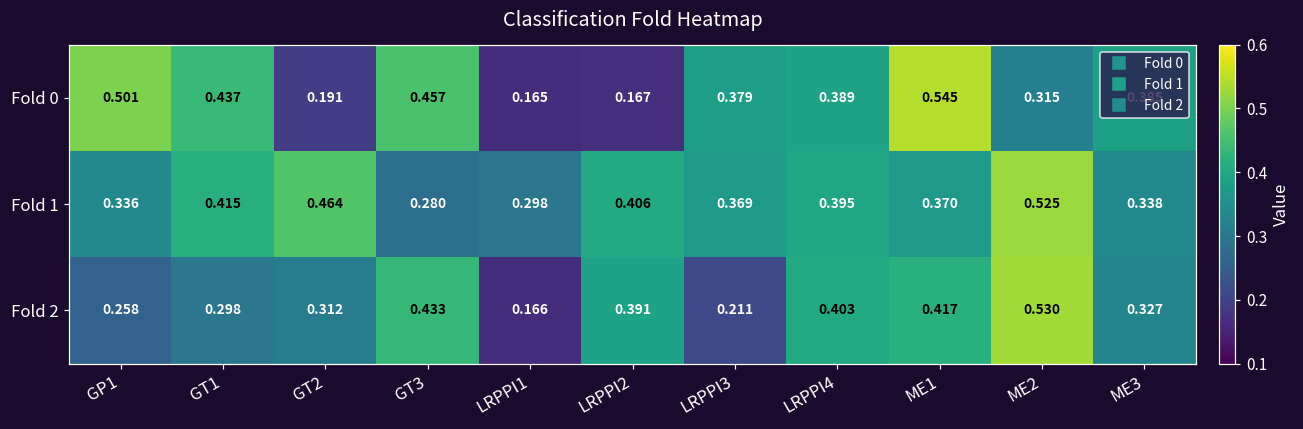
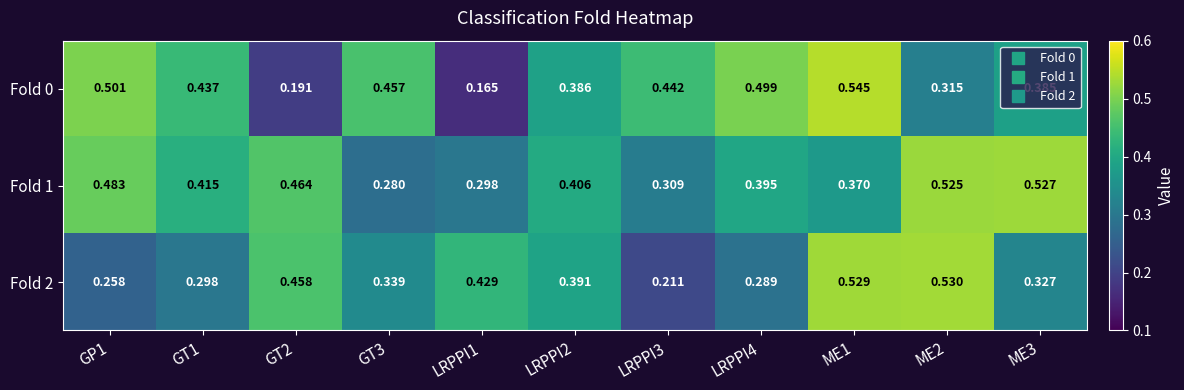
Fold 0, LRPPI2: 0.167 -> 0.386
Fold 0, LRPPI3: 0.379 -> 0.442
Fold 0, LRPPI4: 0.389 -> 0.499
Fold 1, GP1: 0.336 -> 0.483
Fold 1, LRPPI3: 0.369 -> 0.309
Fold 1, ME3: 0.338 -> 0.527
Fold 2, GT2: 0.312 -> 0.458
Fold 2, GT3: 0.433 -> 0.339
Fold 2, LRPPI1: 0.166 -> 0.429
Fold 2, LRPPI4: 0.403 -> 0.289
Fold 2, ME1: 0.417 -> 0.529
